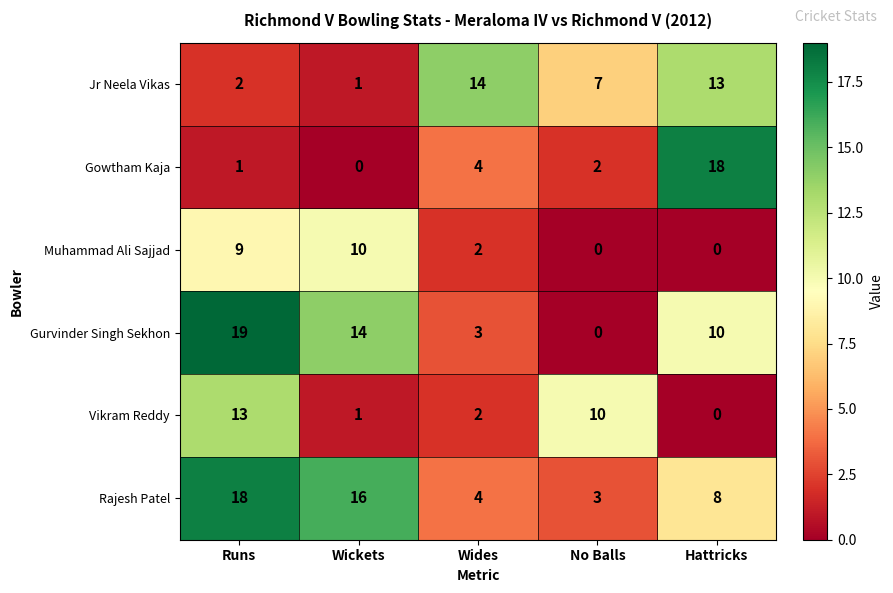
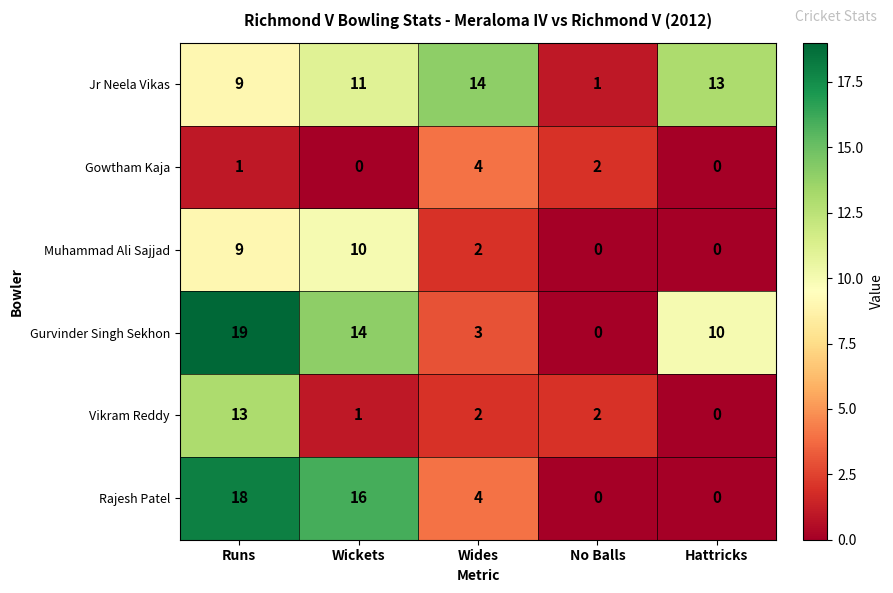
Jr Neela Vikas, Runs: 2 -> 9
Jr Neela Vikas, Wickets: 1 -> 11
Jr Neela Vikas, No Balls: 7 -> 1
Gowtham Kaja, Hattricks: 18 -> 0
Vikram Reddy, No Balls: 10 -> 2
Rajesh Patel, No Balls: 3 -> 0
Rajesh Patel, Hattricks: 8 -> 0
